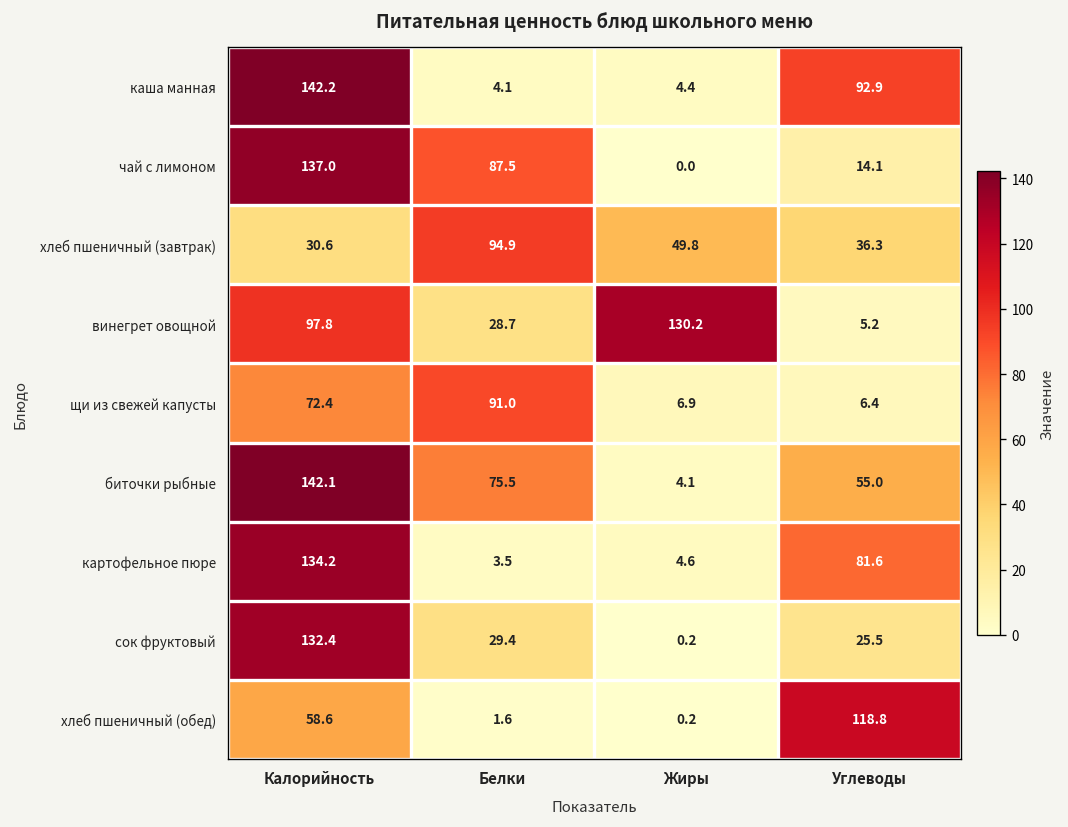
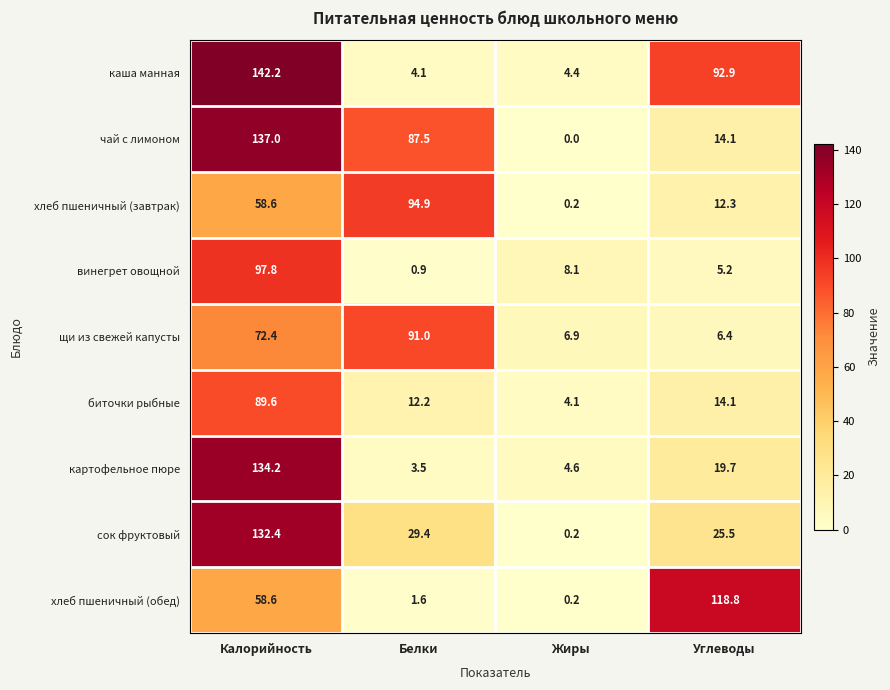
хлеб пшеничный (завтрак), Калорийность: 30.6 -> 58.6
хлеб пшеничный (завтрак), Жиры: 49.8 -> 0.2
хлеб пшеничный (завтрак), Углеводы: 36.3 -> 12.3
винегрет овощной, Белки: 28.7 -> 0.9
винегрет овощной, Жиры: 130.2 -> 8.1
биточки рыбные, Калорийность: 142.1 -> 89.6
биточки рыбные, Белки: 75.5 -> 12.2
биточки рыбные, Углеводы: 55.0 -> 14.1
картофельное пюре, Углеводы: 81.6 -> 19.7
